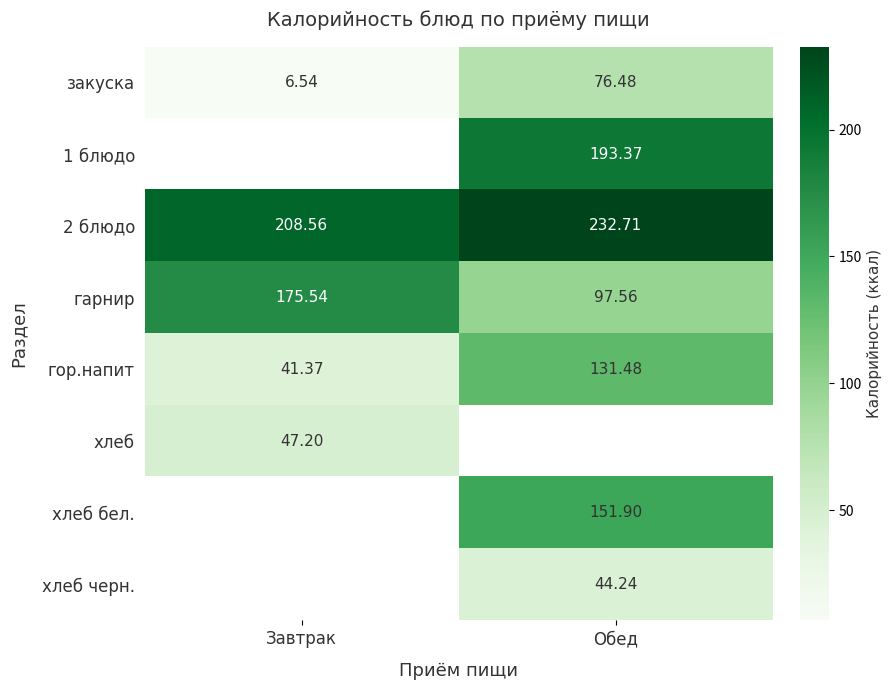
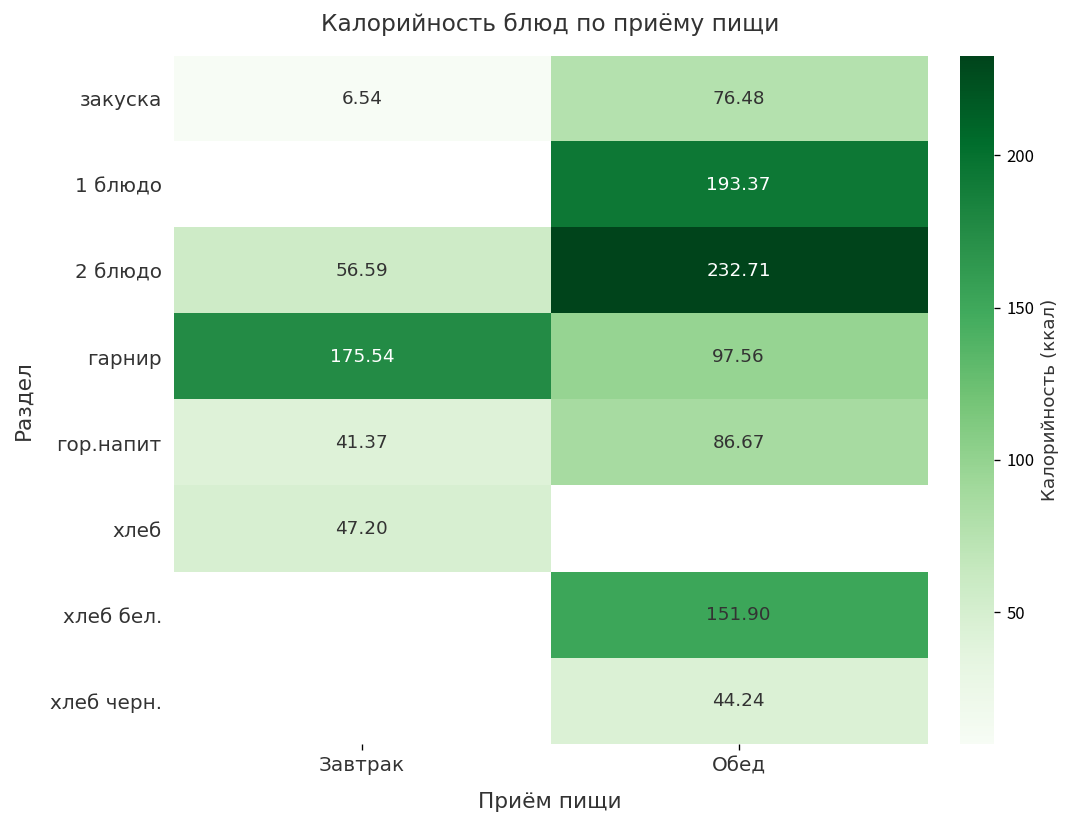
2 блюдо, Завтрак: 208.56 -> 56.59
гор.напит, Обед: 131.48 -> 86.67
